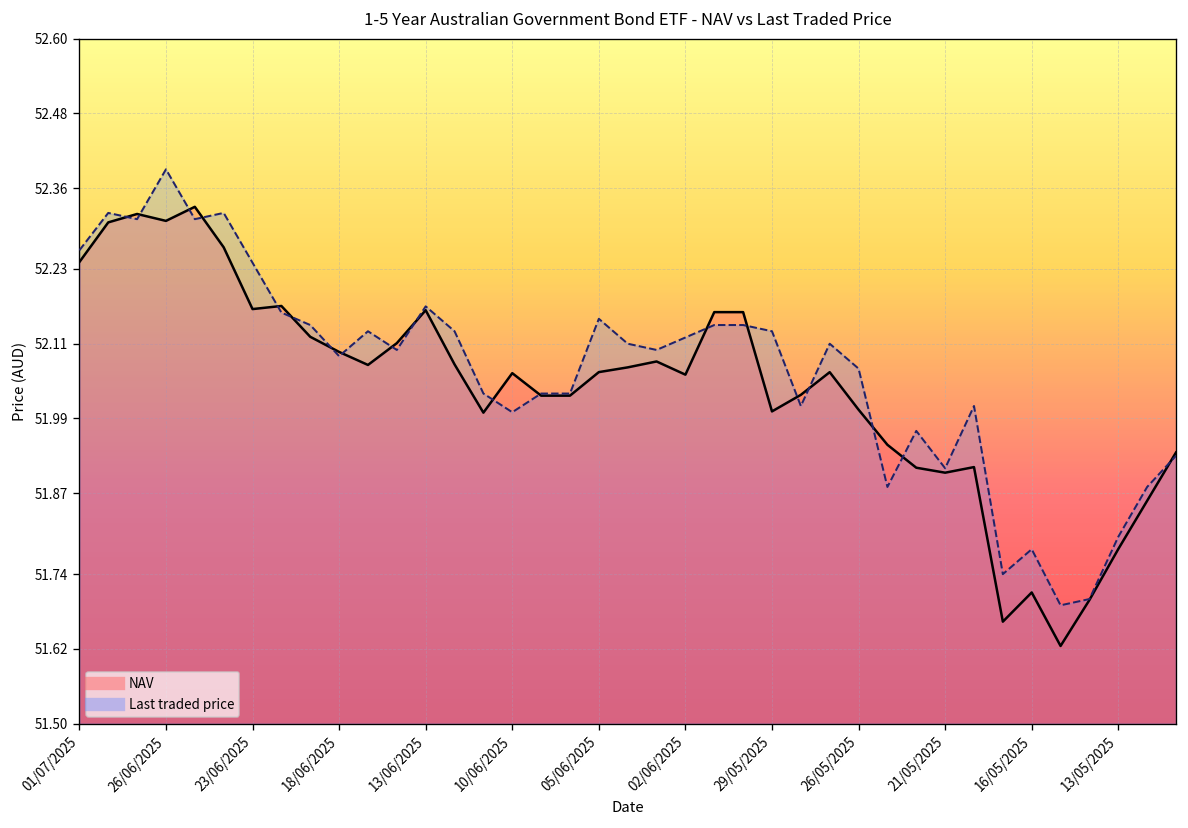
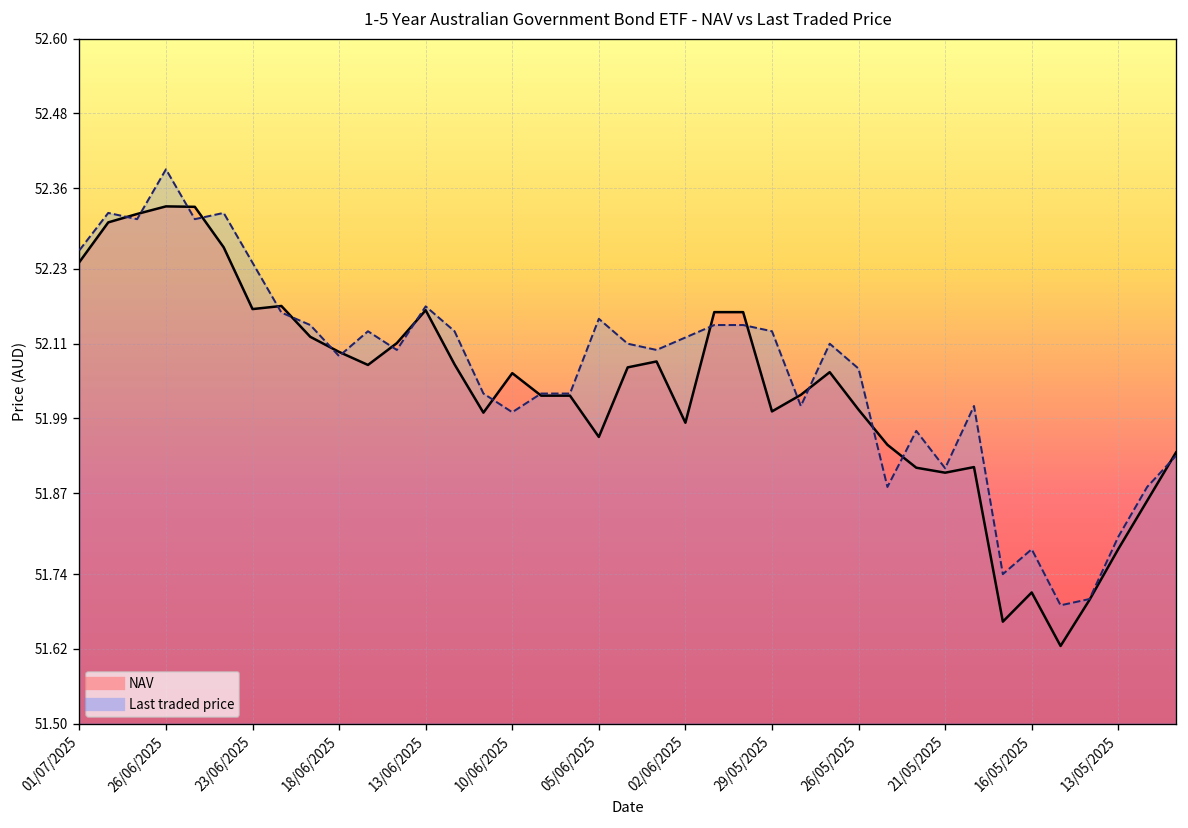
NAV, 26/06/2025: 52.31 -> 52.33
NAV, 05/06/2025: 52.06 -> 51.96
NAV, 02/06/2025: 52.06 -> 51.98
